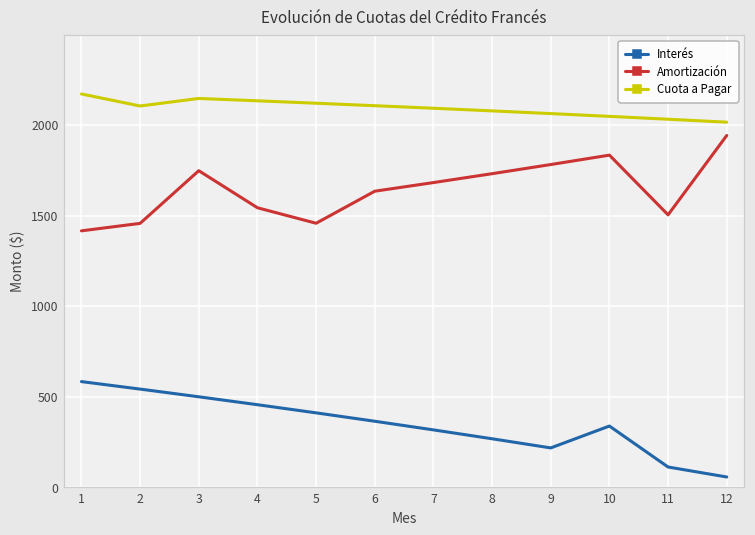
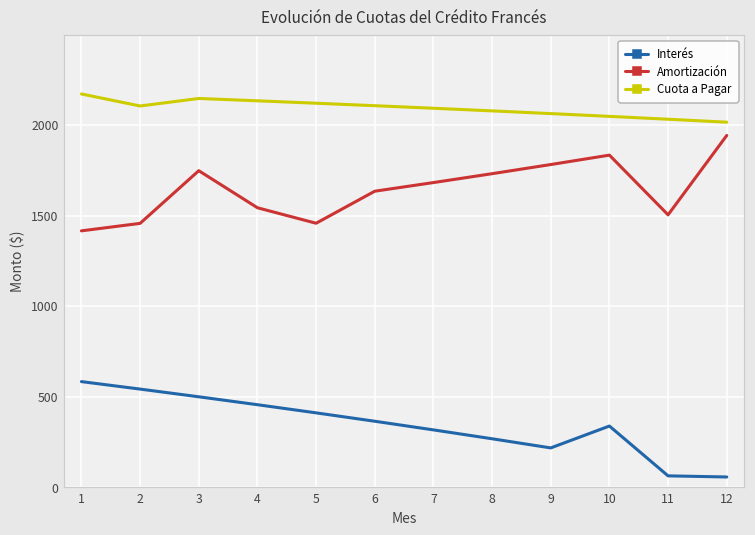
Interés, 11: 110 -> 60
